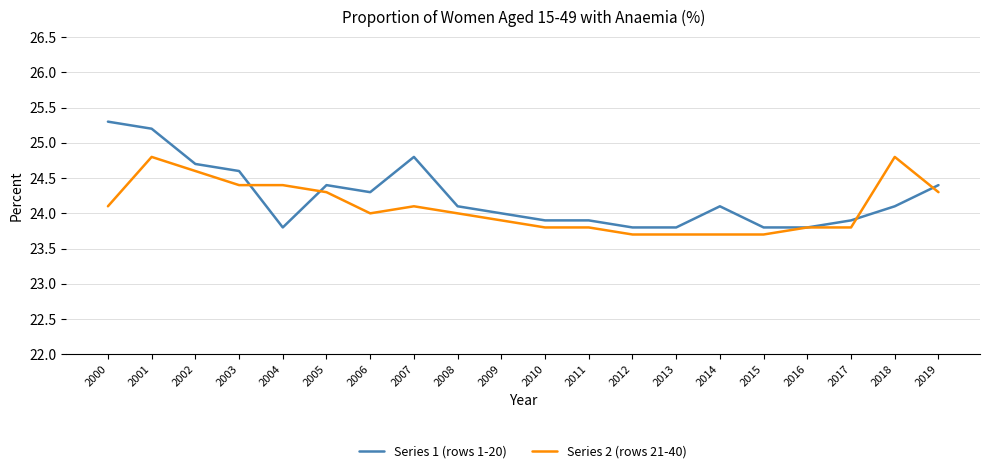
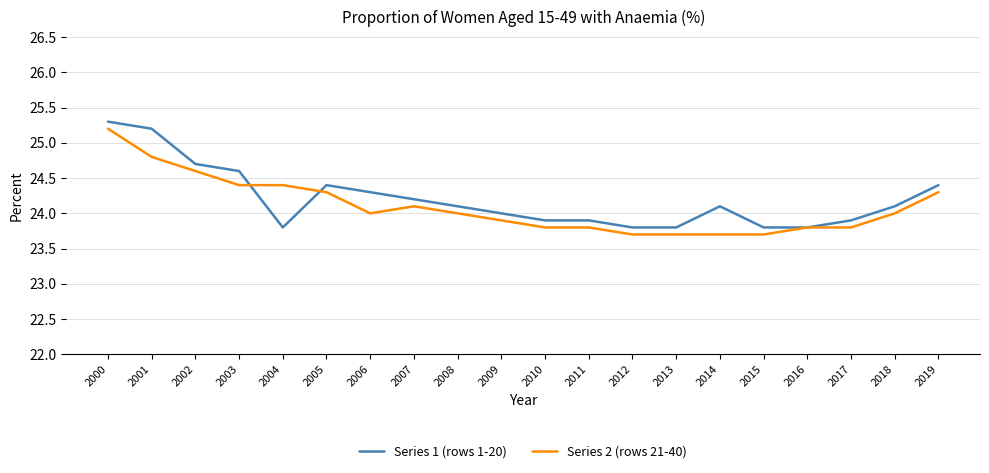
Series 2 (rows 21-40), 2000: 24.1 -> 25.2
Series 1 (rows 1-20), 2007: 24.8 -> 24.2
Series 2 (rows 21-40), 2018: 24.8 -> 24.0
